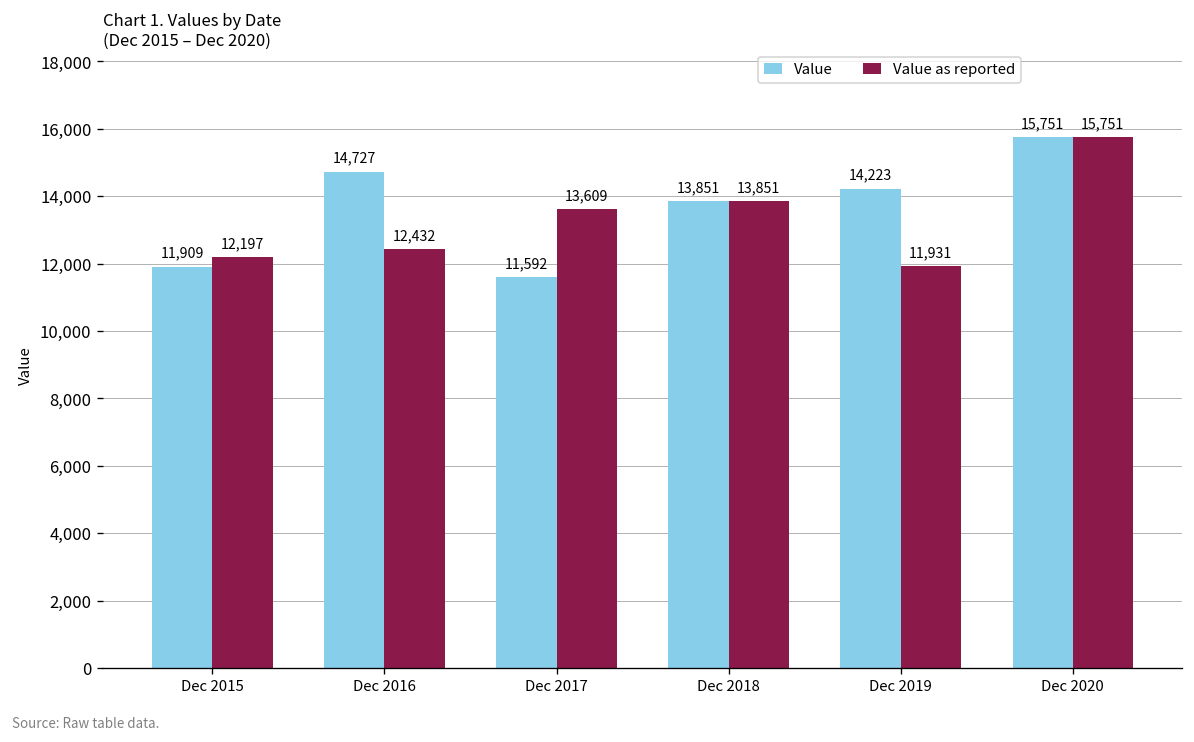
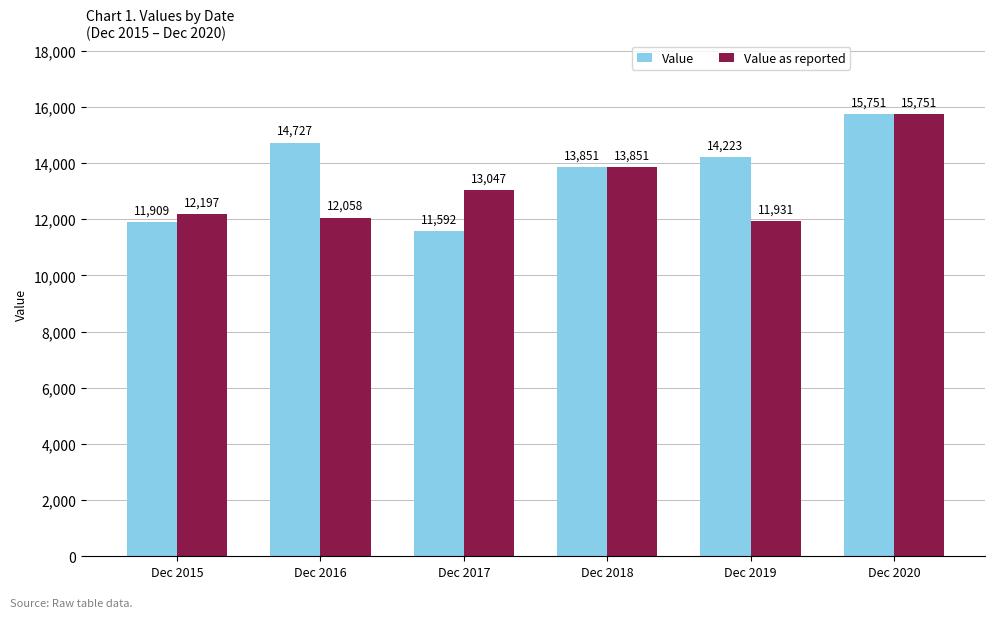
Value as reported, Dec 2016: 12,432 -> 12,058
Value as reported, Dec 2017: 13,609 -> 13,047
